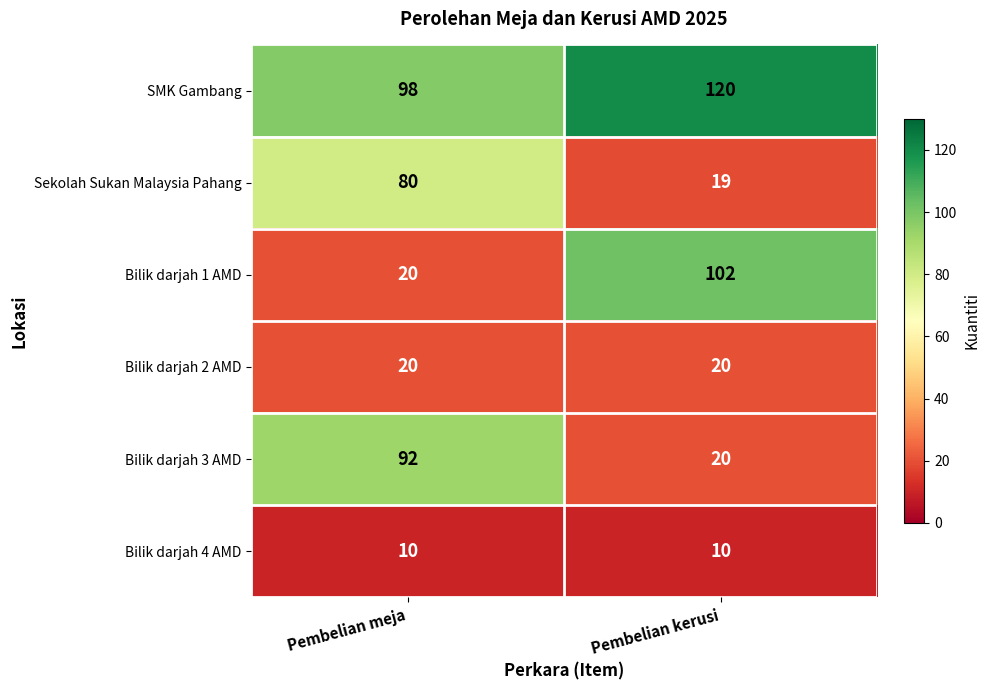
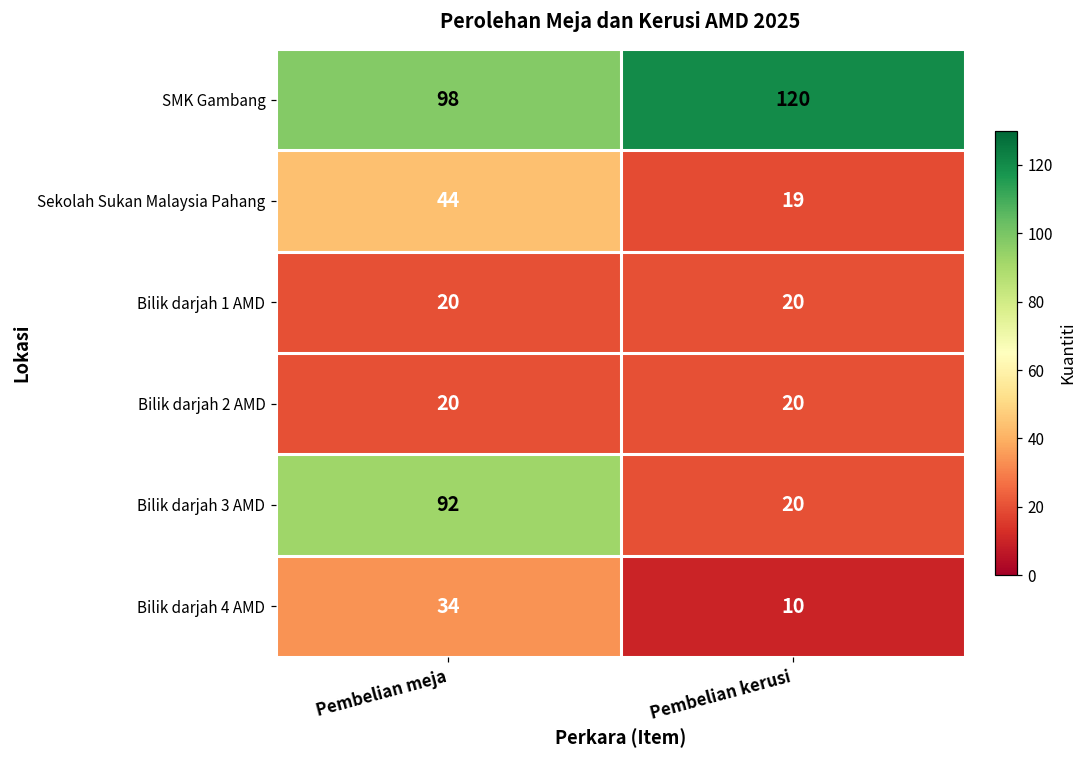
Sekolah Sukan Malaysia Pahang, Pembelian meja: 80 -> 44
Bilik darjah 1 AMD, Pembelian kerusi: 102 -> 20
Bilik darjah 4 AMD, Pembelian meja: 10 -> 34
